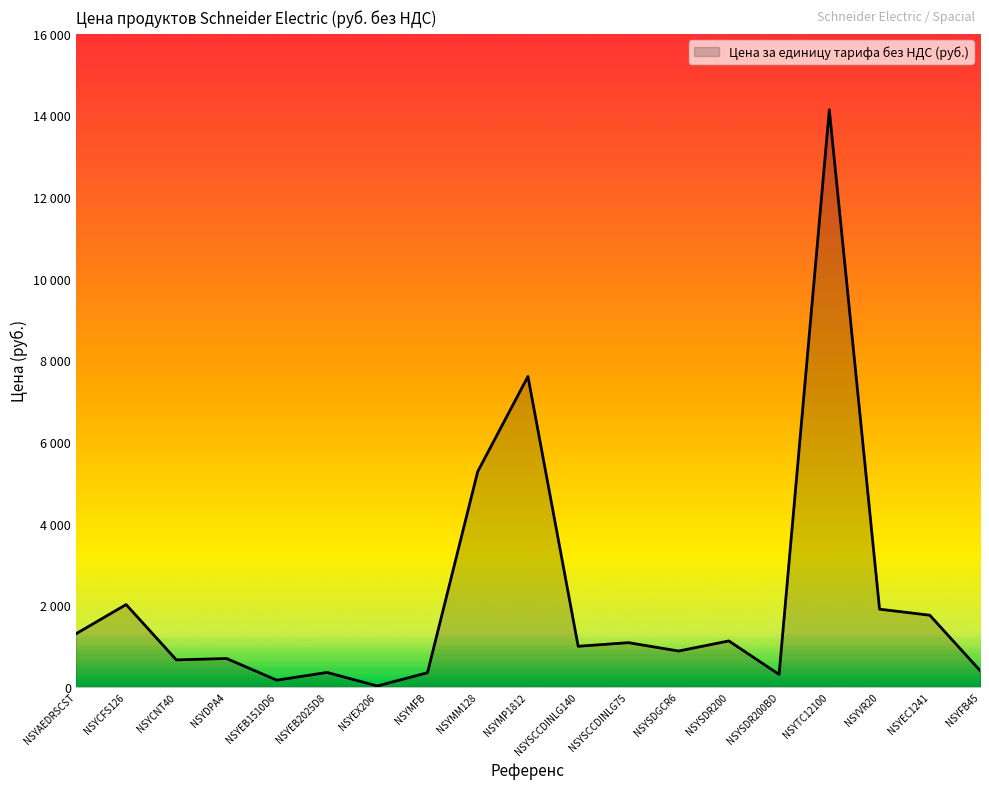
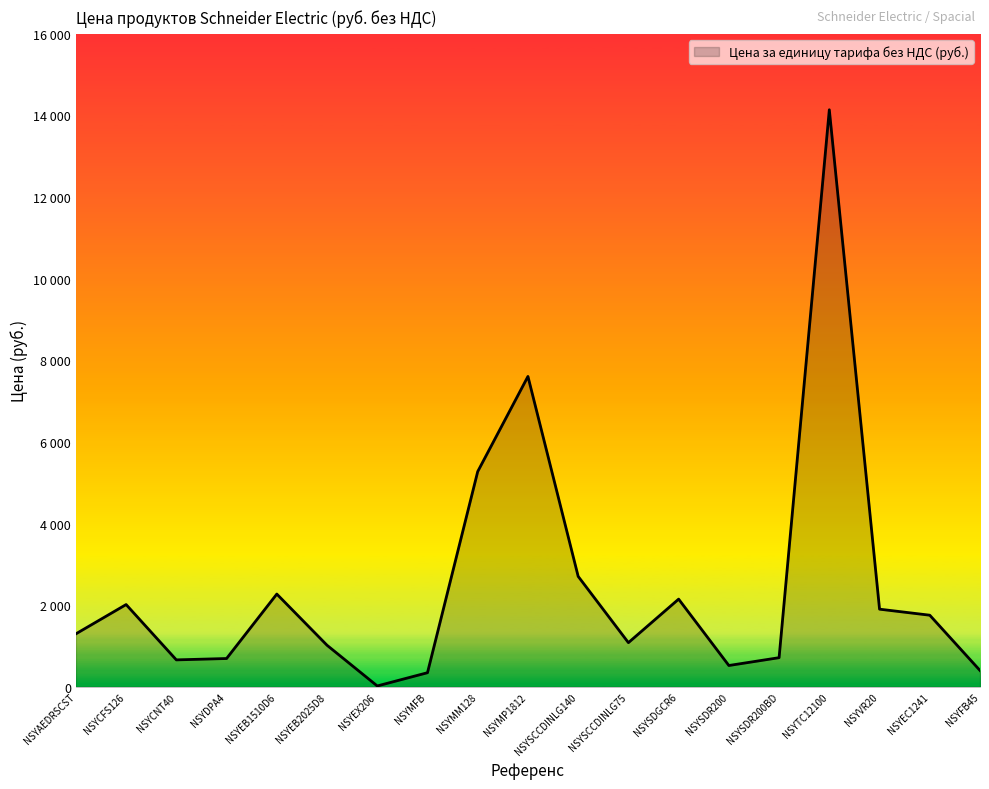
NSYEB1510D6: 200 -> 2300
NSYEB2025D8: 400 -> 1000
NSYSCCDINLG140: 1000 -> 2700
NSYSDGCR6: 900 -> 2200
NSYSDR200: 1100 -> 500
NSYSDR200BD: 300 -> 700
